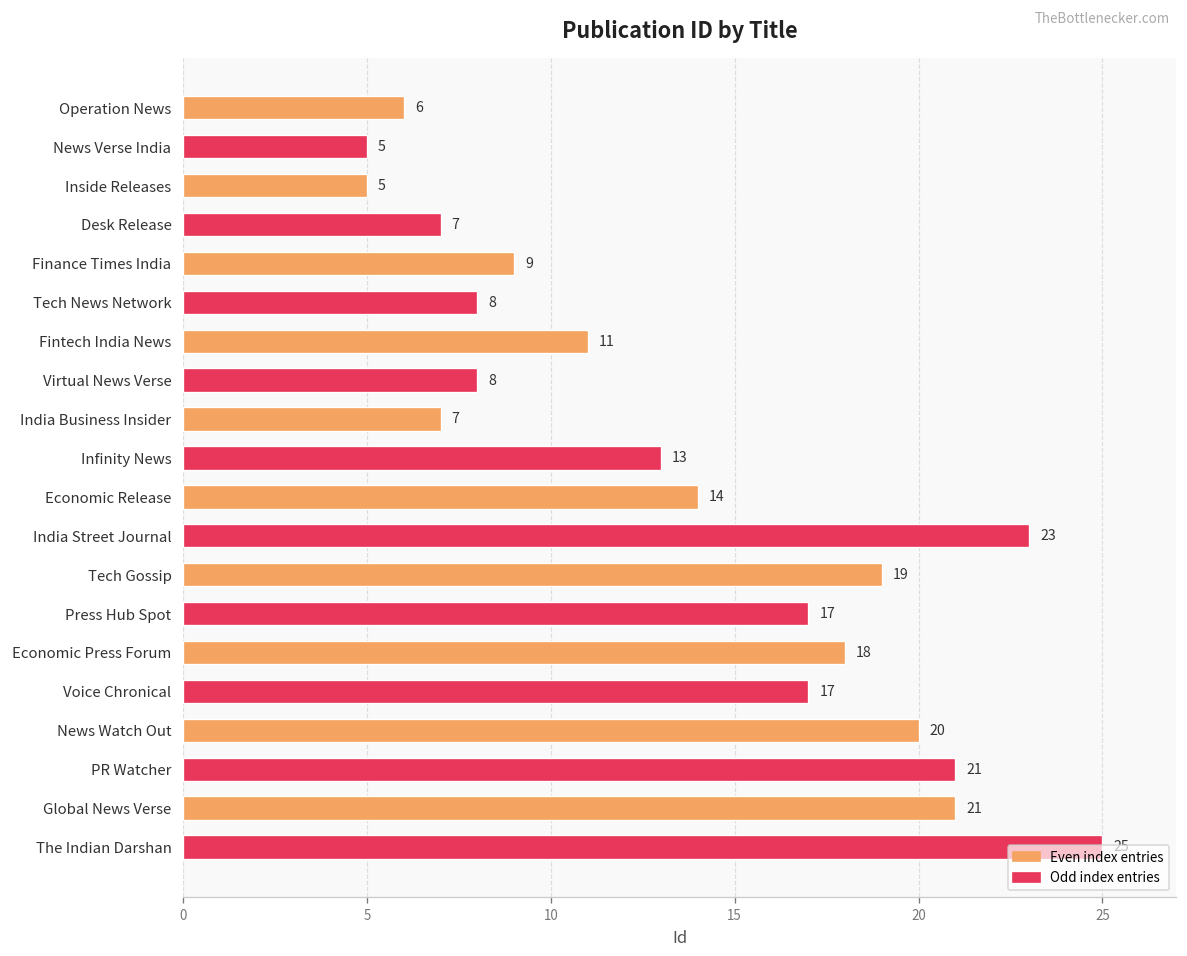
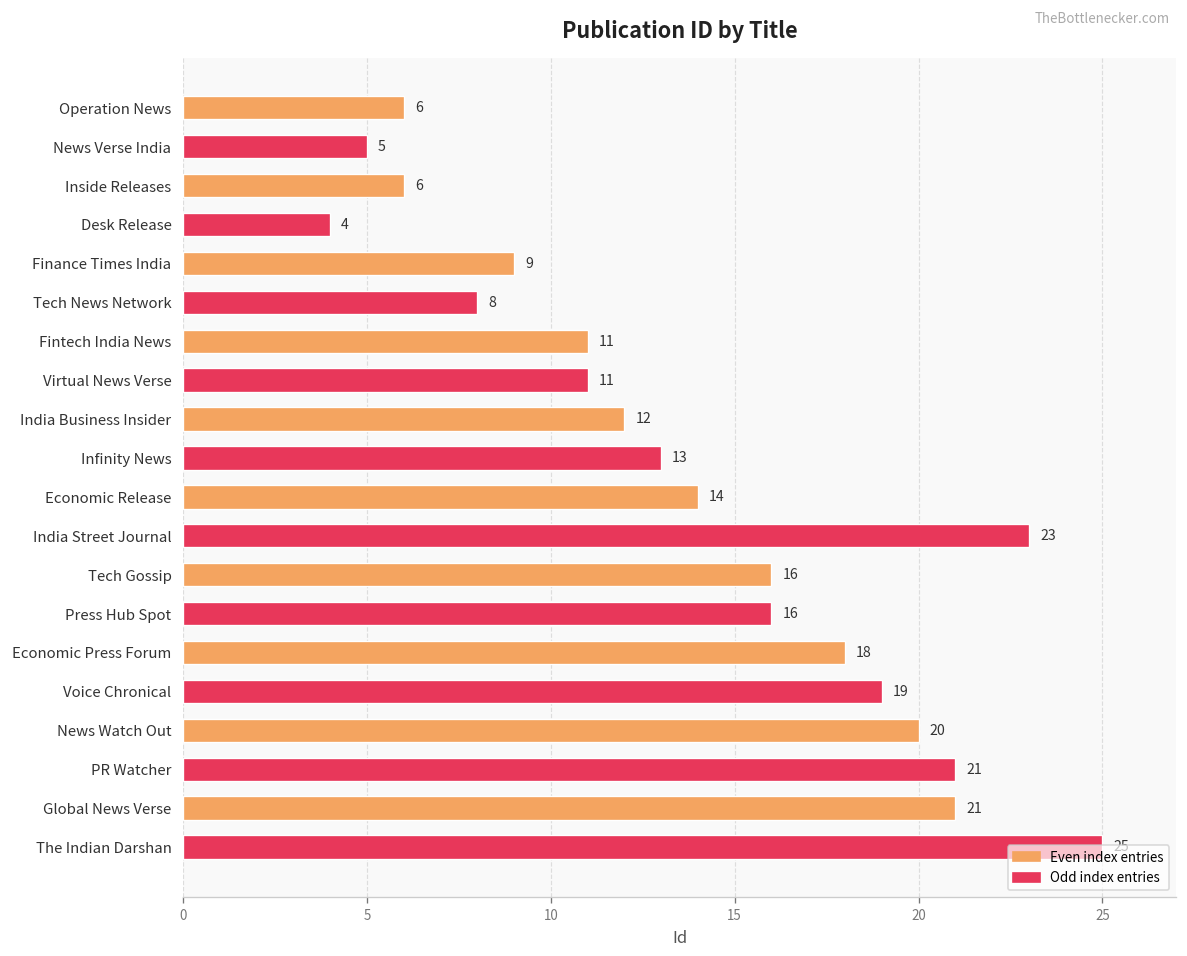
Inside Releases: 5 -> 6
Desk Release: 7 -> 4
Virtual News Verse: 8 -> 11
India Business Insider: 7 -> 12
Tech Gossip: 19 -> 16
Press Hub Spot: 17 -> 16
Voice Chronical: 17 -> 19
